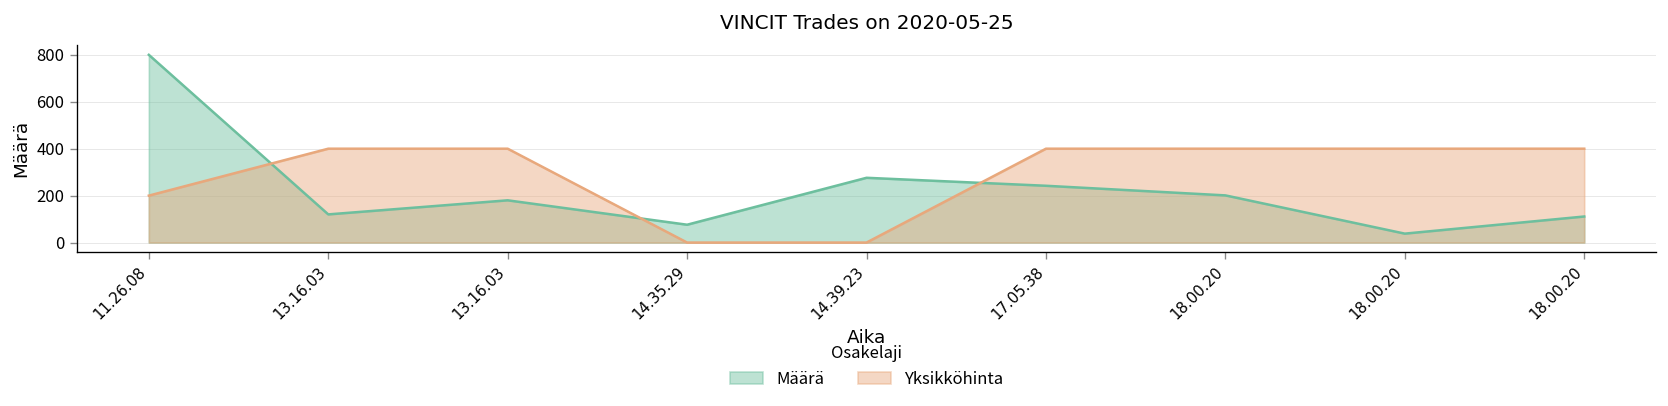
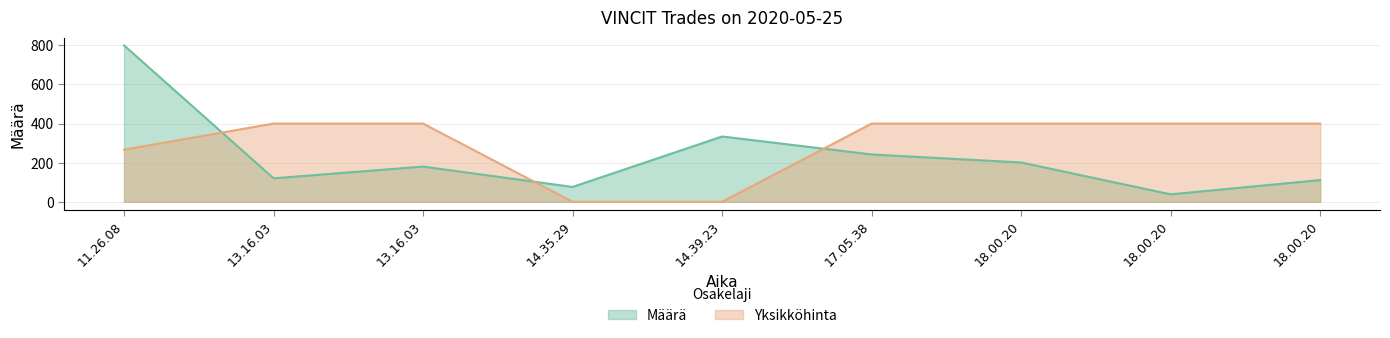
Yksikköhinta, 11.26.08: 200 -> 270
Määrä, 14.39.23: 280 -> 330
